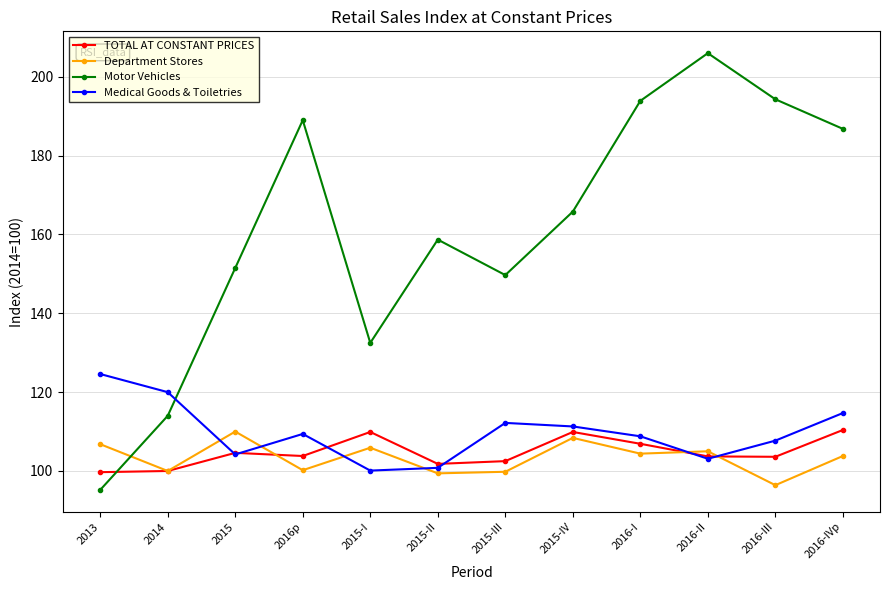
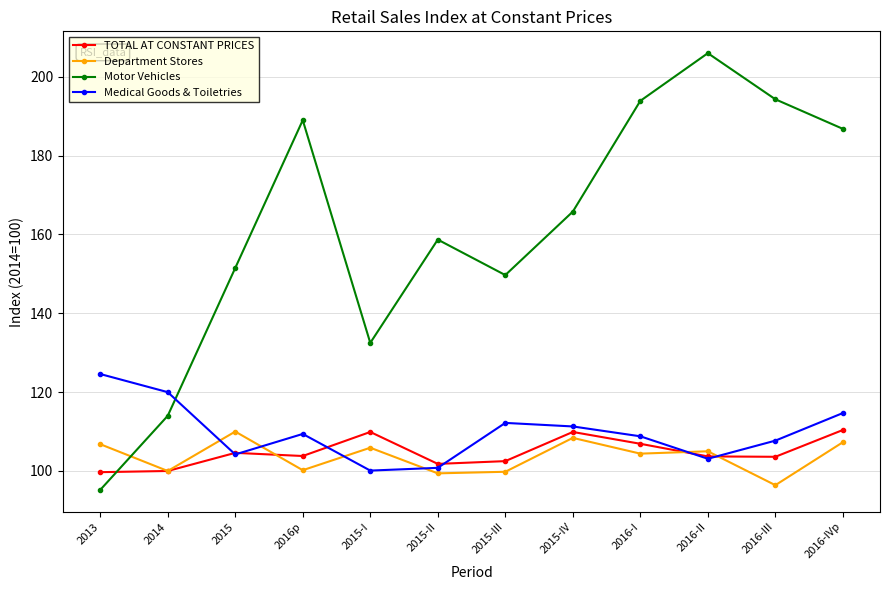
Department Stores, 2016-IVp: 104 -> 107
